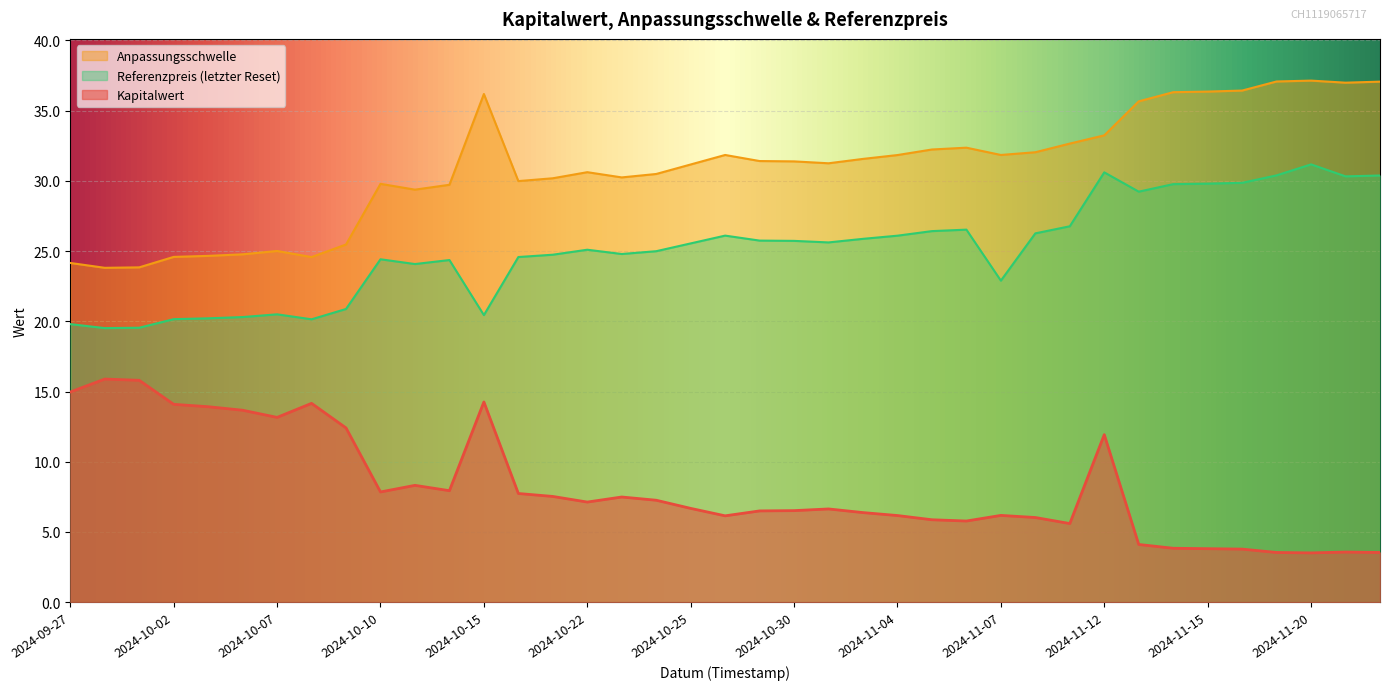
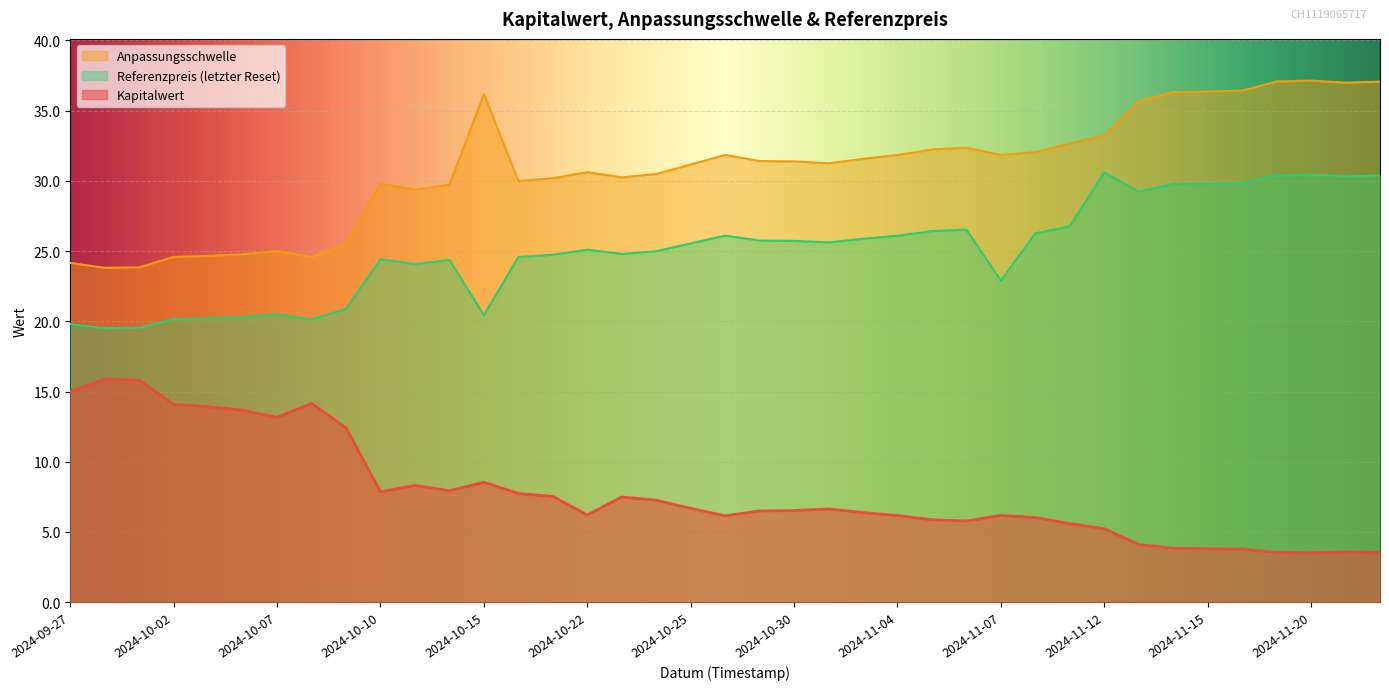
Kapitalwert, 2024-10-15: 14.3 -> 8.5
Kapitalwert, 2024-10-22: 7.1 -> 6.2
Kapitalwert, 2024-11-12: 11.9 -> 5.2
Referenzpreis (letzter Reset), 2024-11-20: 31.2 -> 30.4
